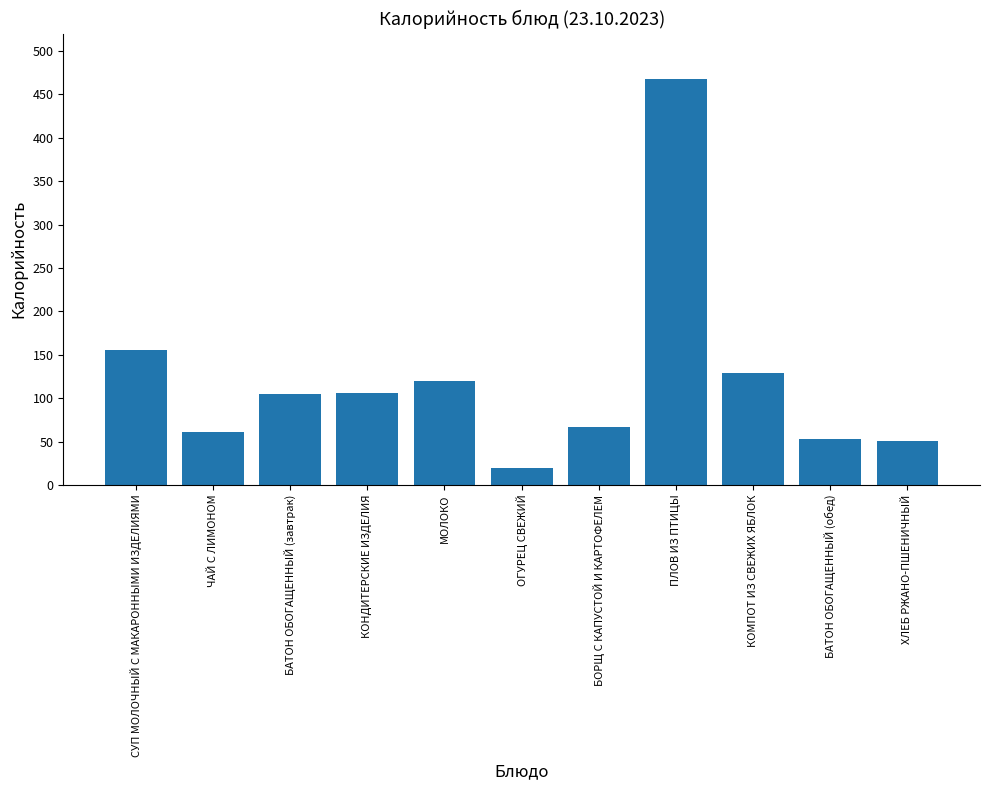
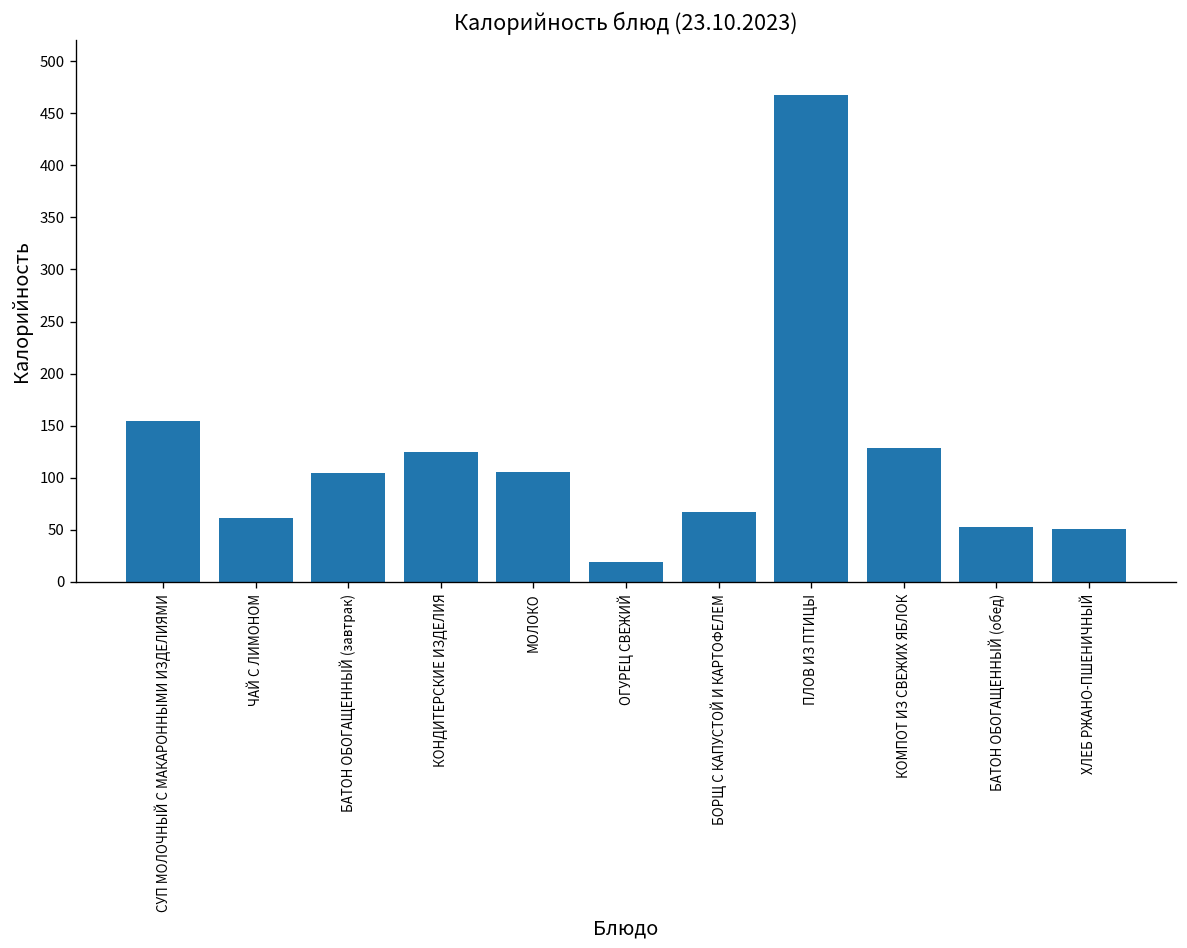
КОНДИТЕРСКИЕ ИЗДЕЛИЯ: 110 -> 130
МОЛОКО: 120 -> 110
